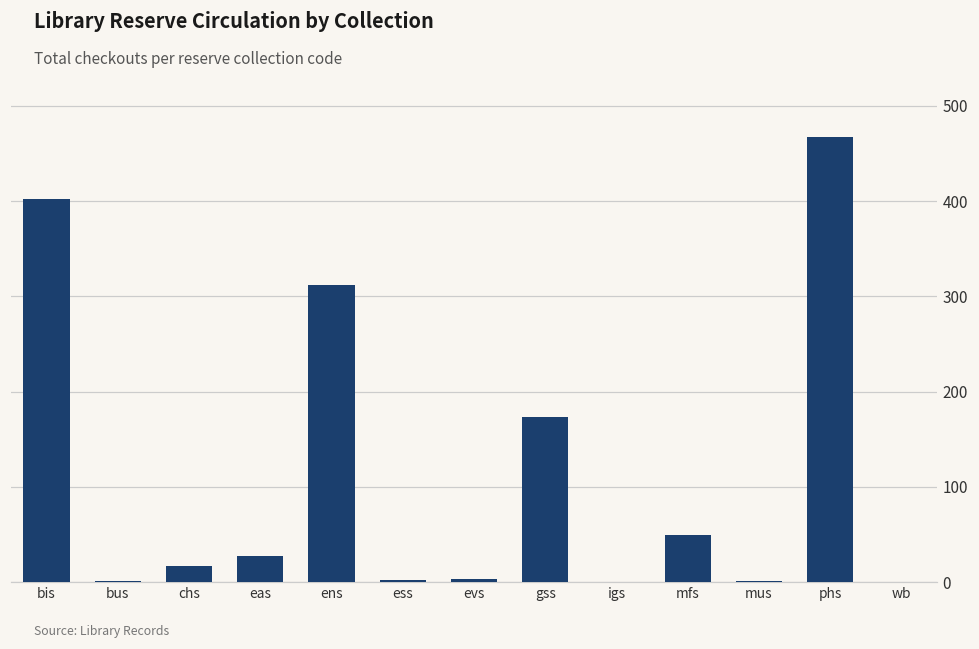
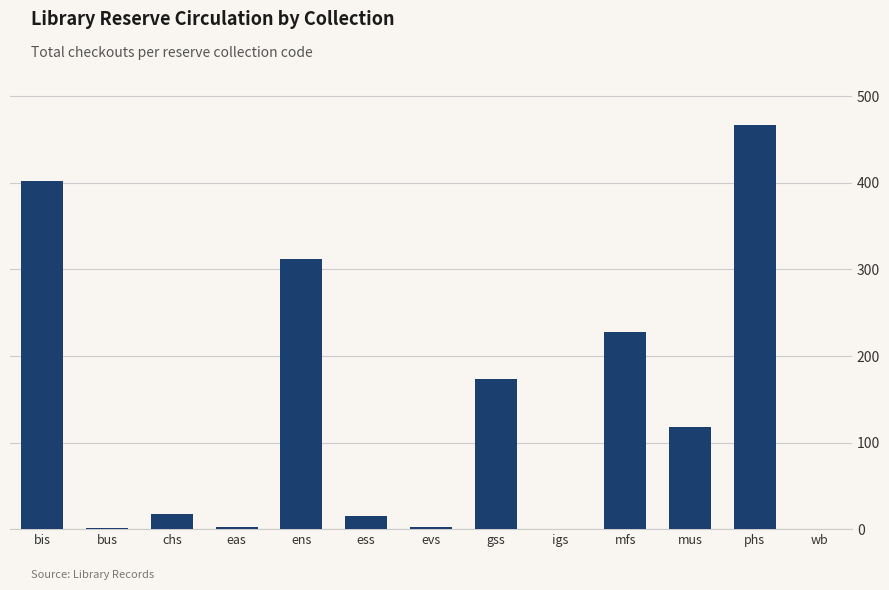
eas: 30 -> 0
ess: 0 -> 20
mfs: 50 -> 230
mus: 0 -> 120
